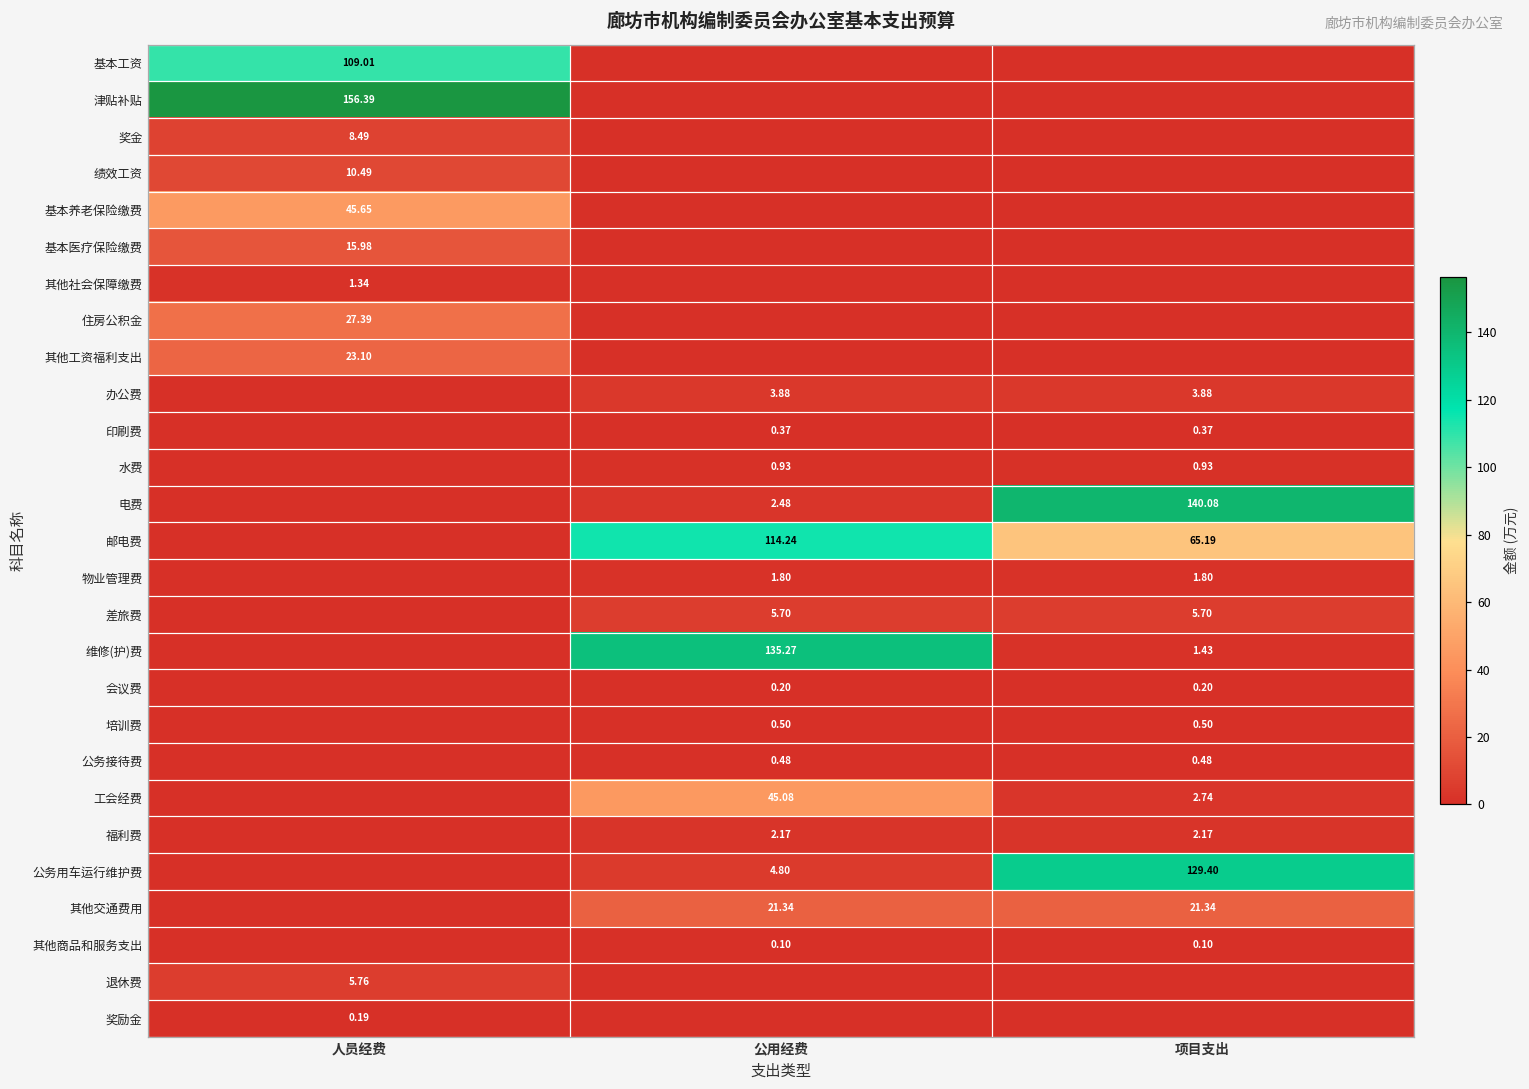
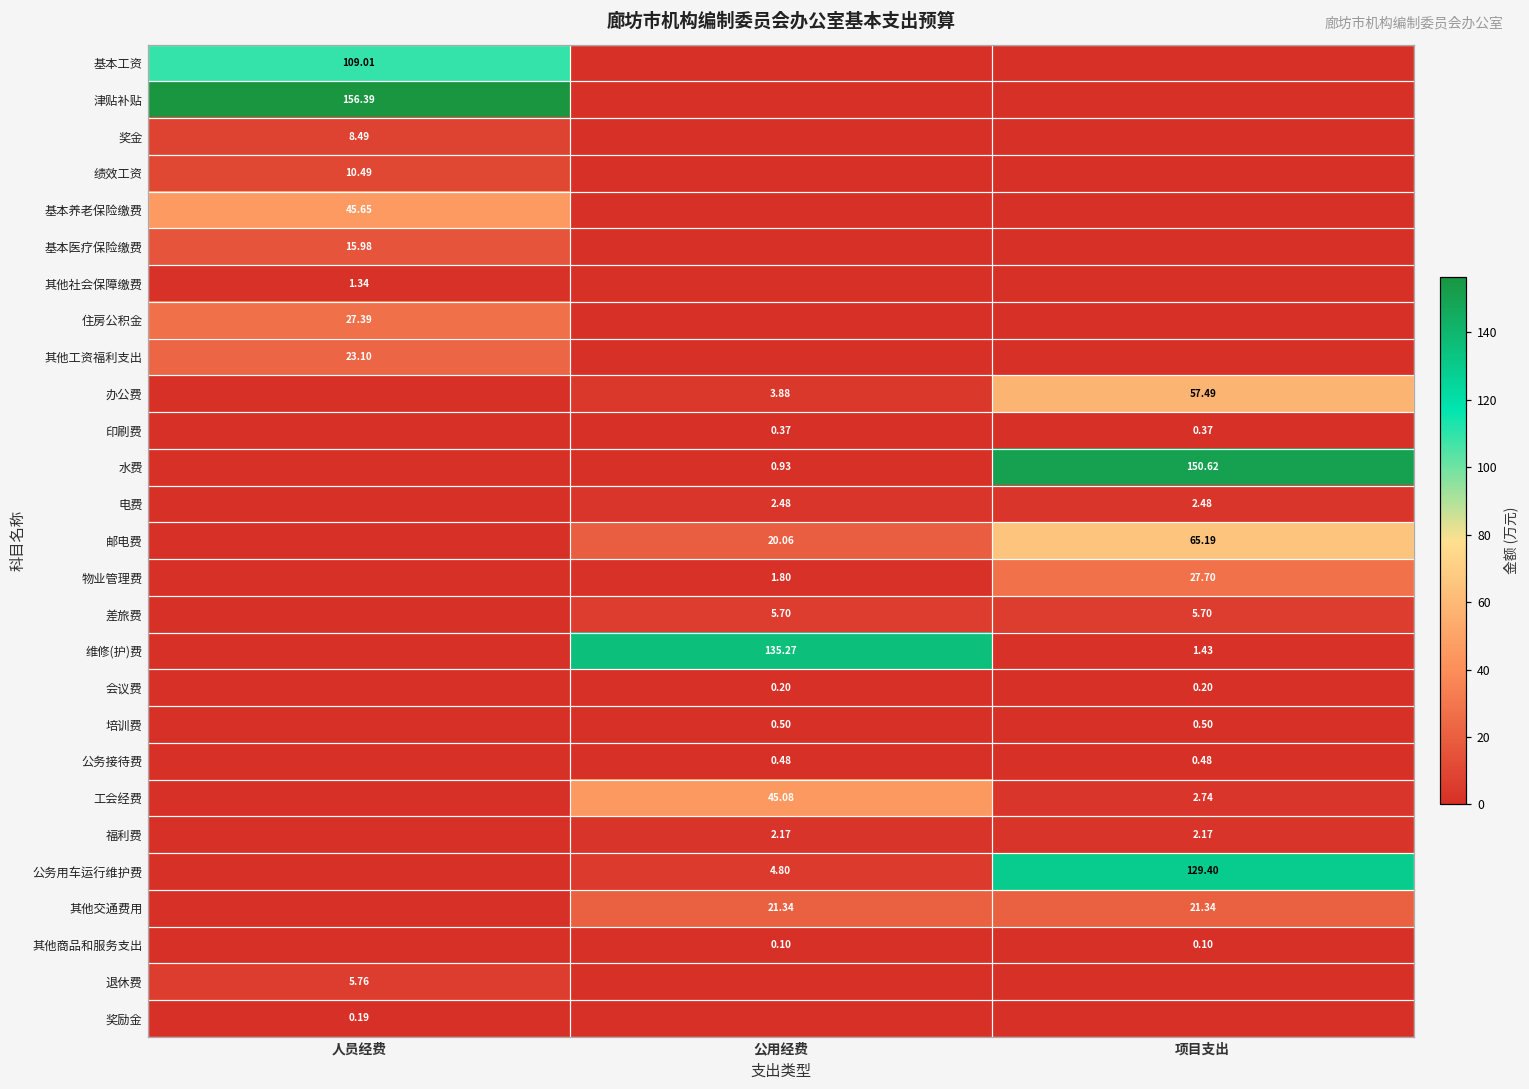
办公费, 项目支出: 3.88 -> 57.49
水费, 项目支出: 0.93 -> 150.62
电费, 项目支出: 140.08 -> 2.48
邮电费, 公用经费: 114.24 -> 20.06
物业管理费, 项目支出: 1.80 -> 27.70
